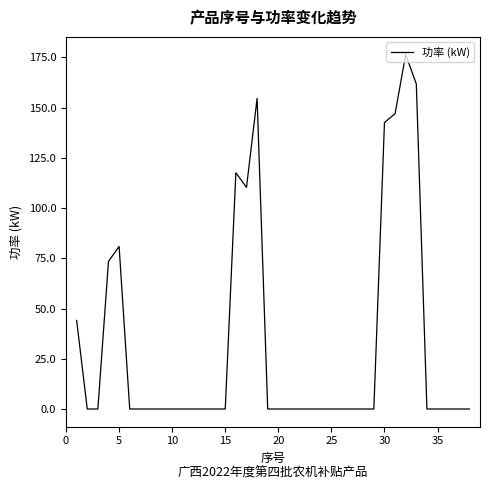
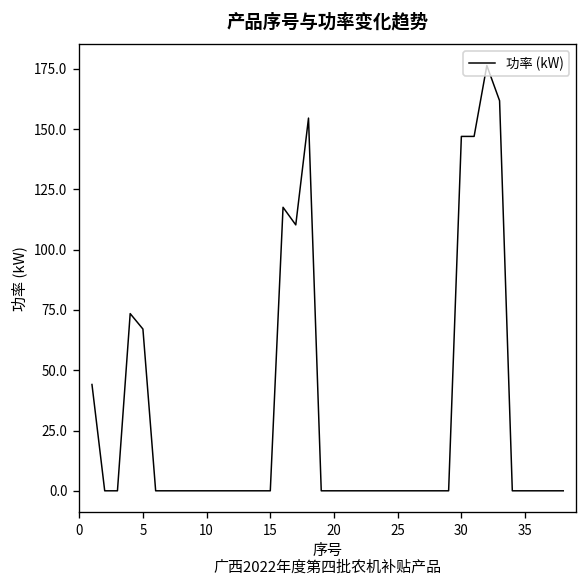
5: 81 -> 67
30: 143 -> 147
